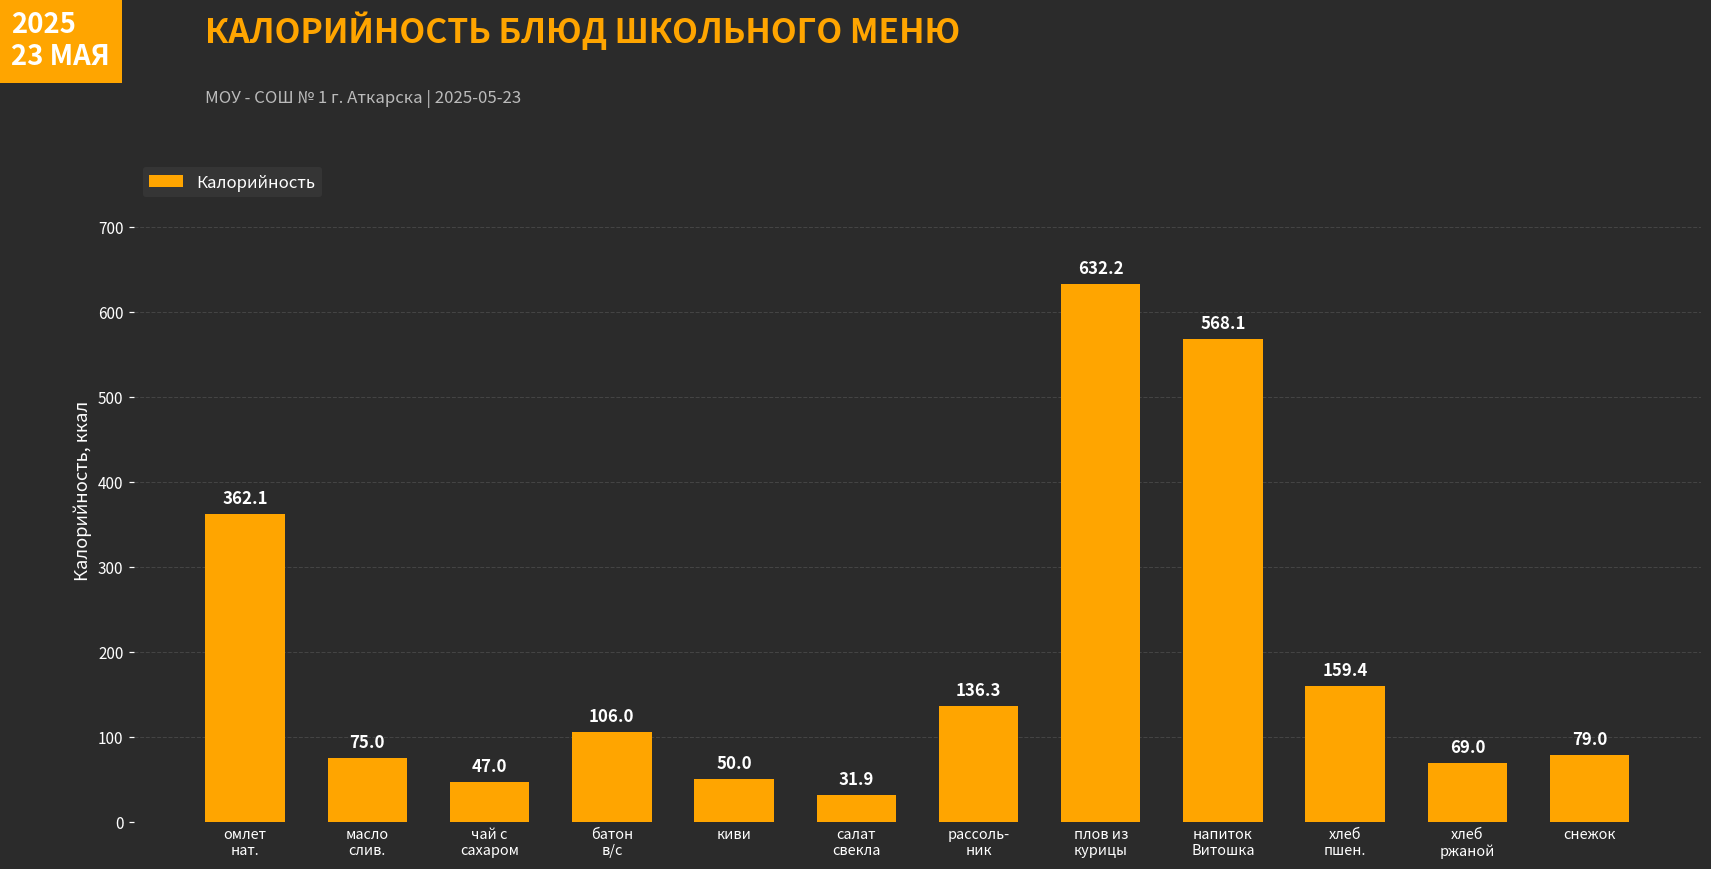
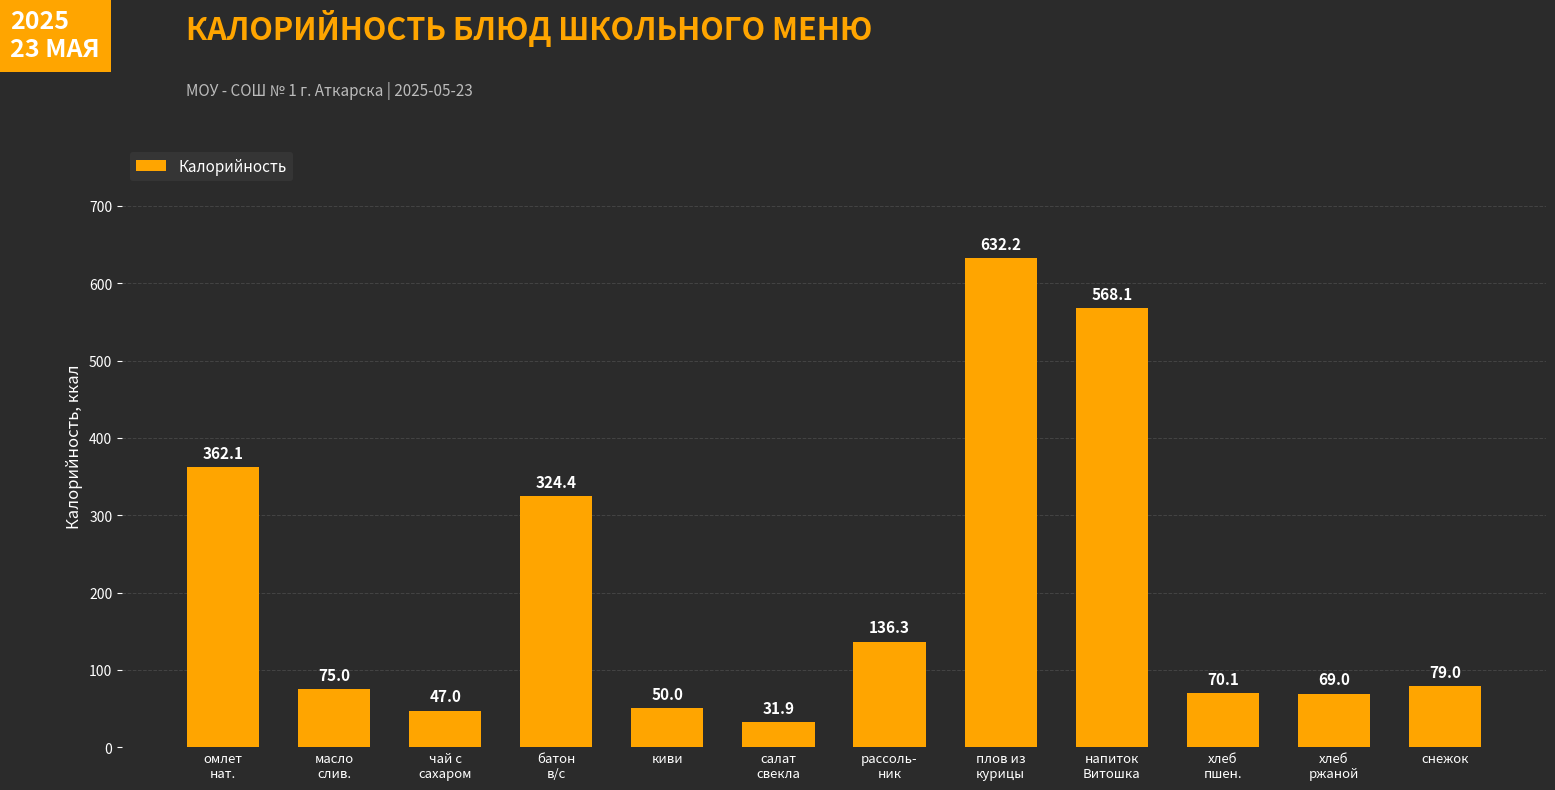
батон в/с: 106.0 -> 324.4
хлеб пшен.: 159.4 -> 70.1
